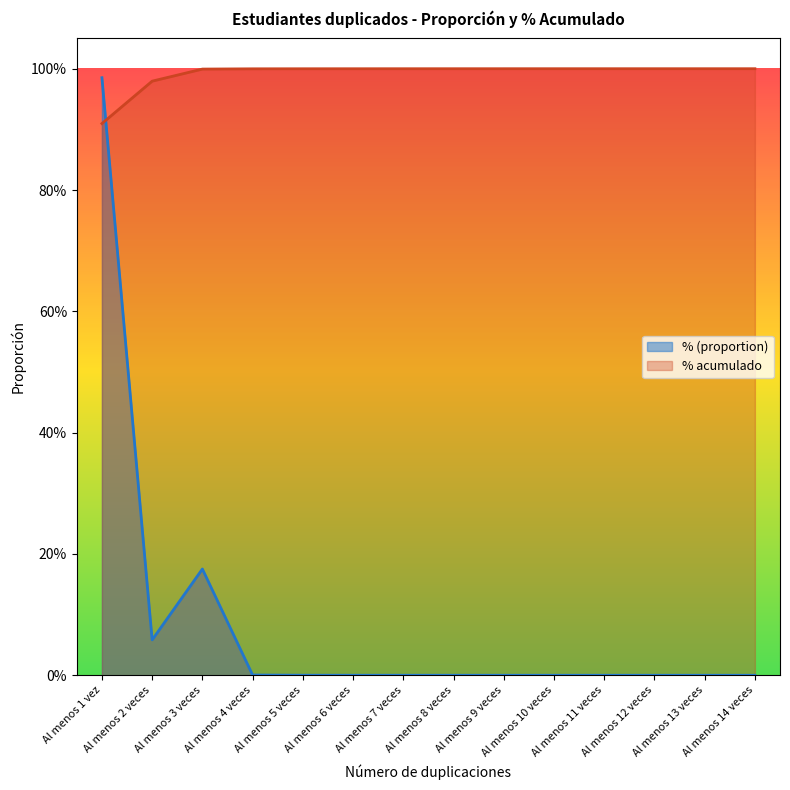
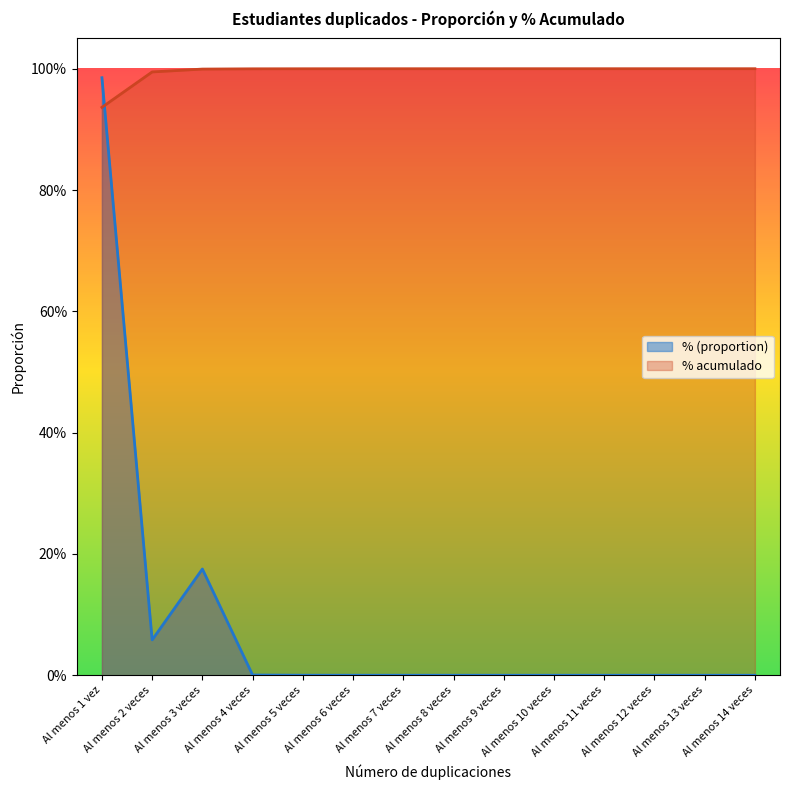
% acumulado, Al menos 1 vez: 91% -> 94%
% acumulado, Al menos 2 veces: 98% -> 99%
